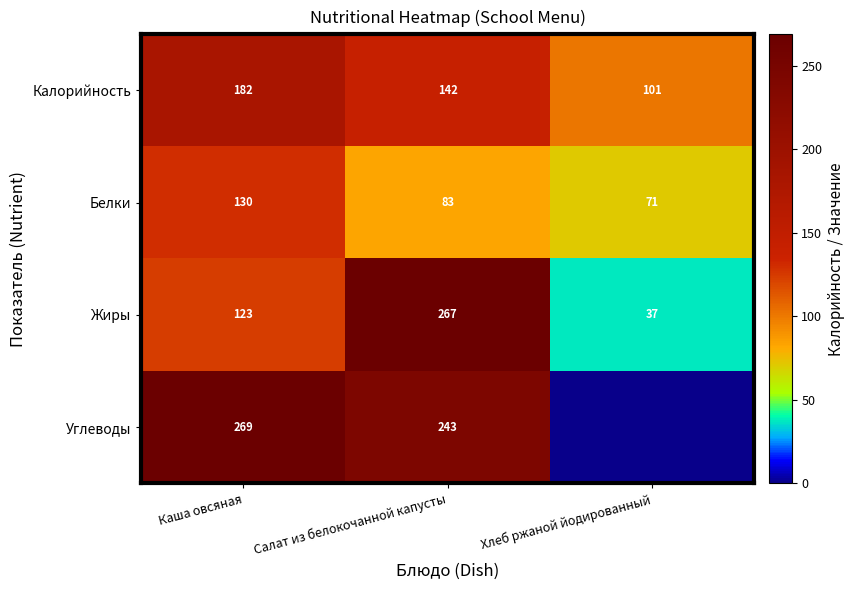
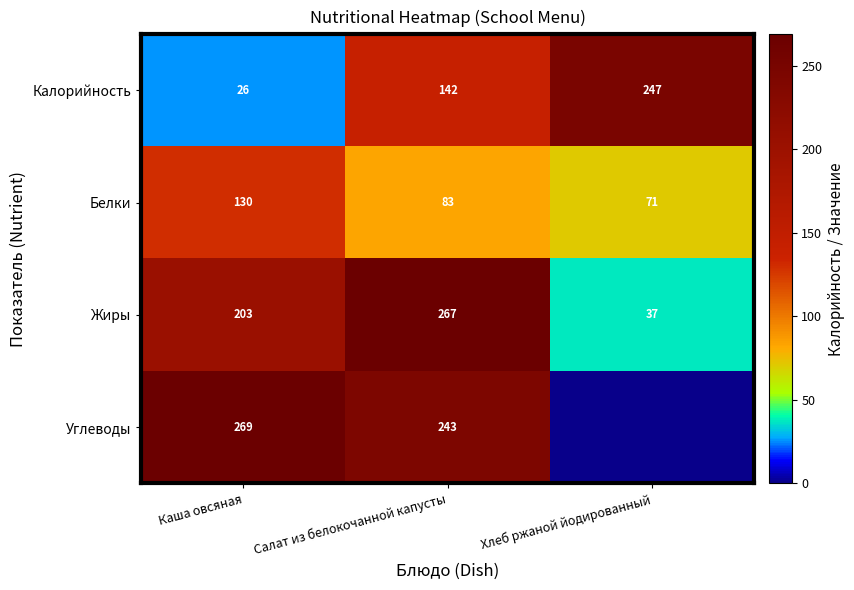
Калорийность, Каша овсяная: 182 -> 26
Калорийность, Хлеб ржаной йодированный: 101 -> 247
Жиры, Каша овсяная: 123 -> 203
